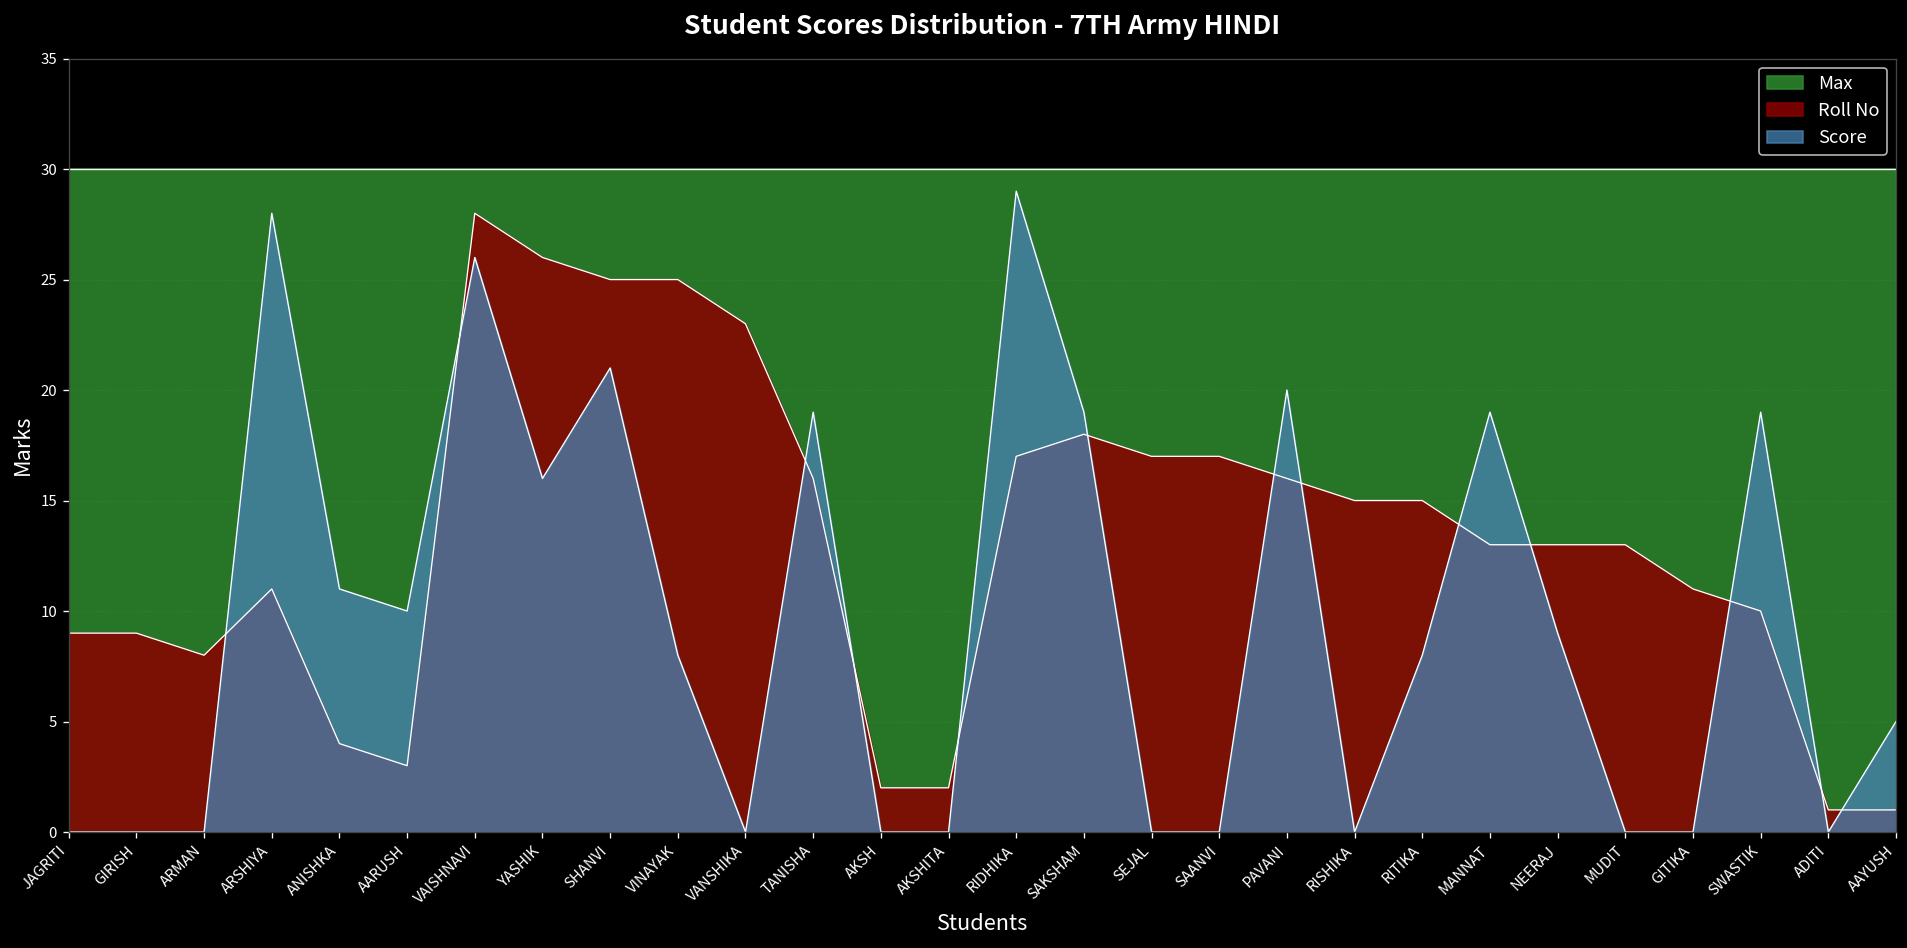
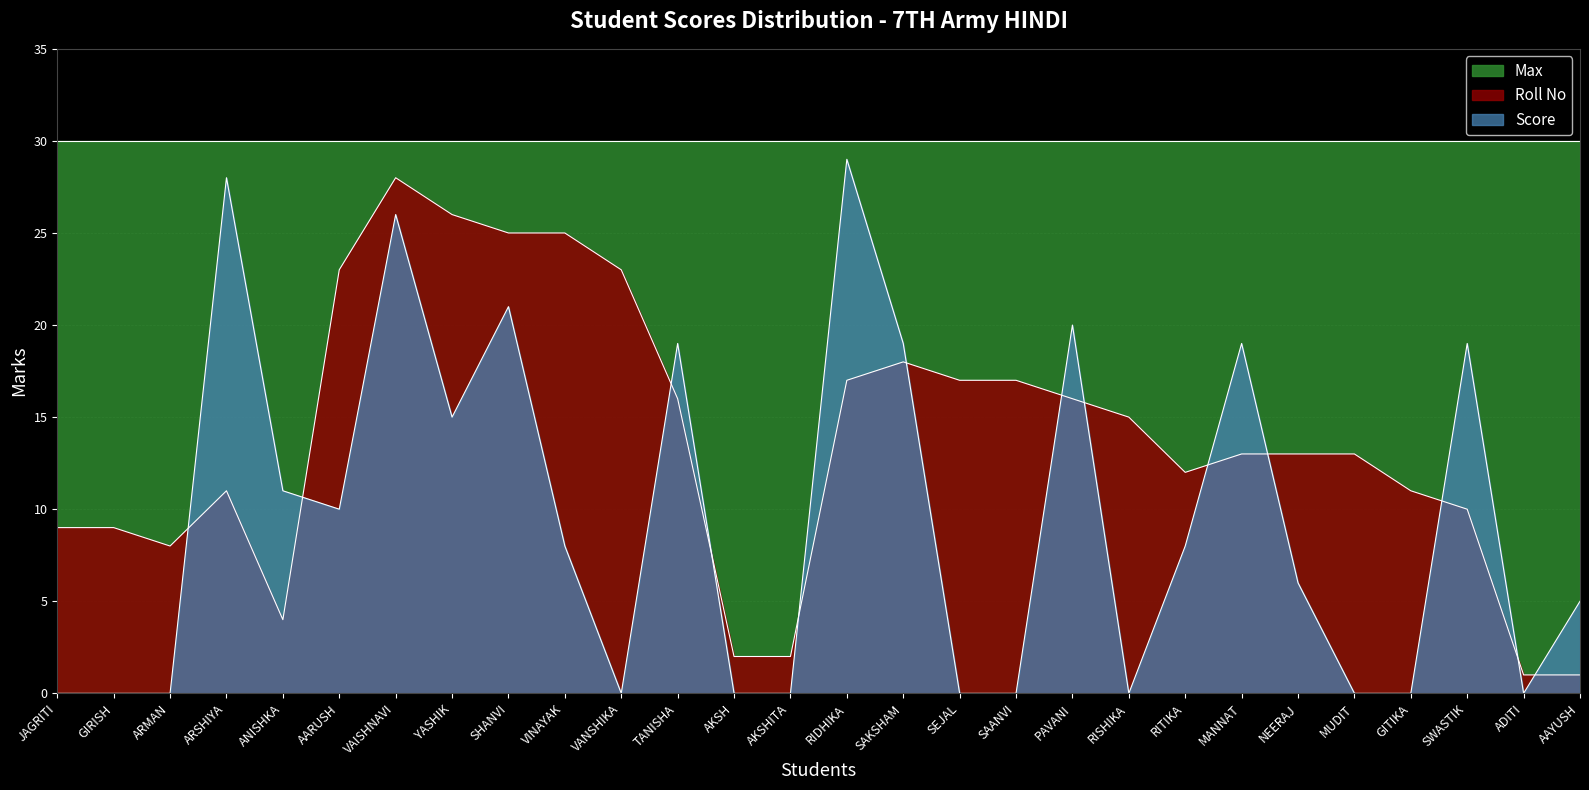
Roll No, AARUSH: 3 -> 23
Score, YASHIK: 16 -> 15
Roll No, RITIKA: 15 -> 12
Score, NEERAJ: 9 -> 6
